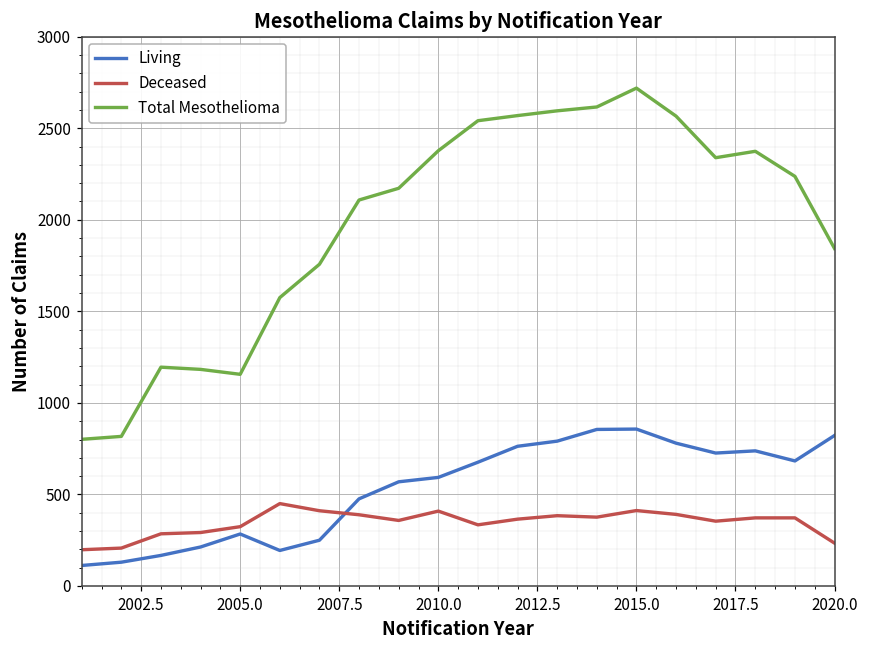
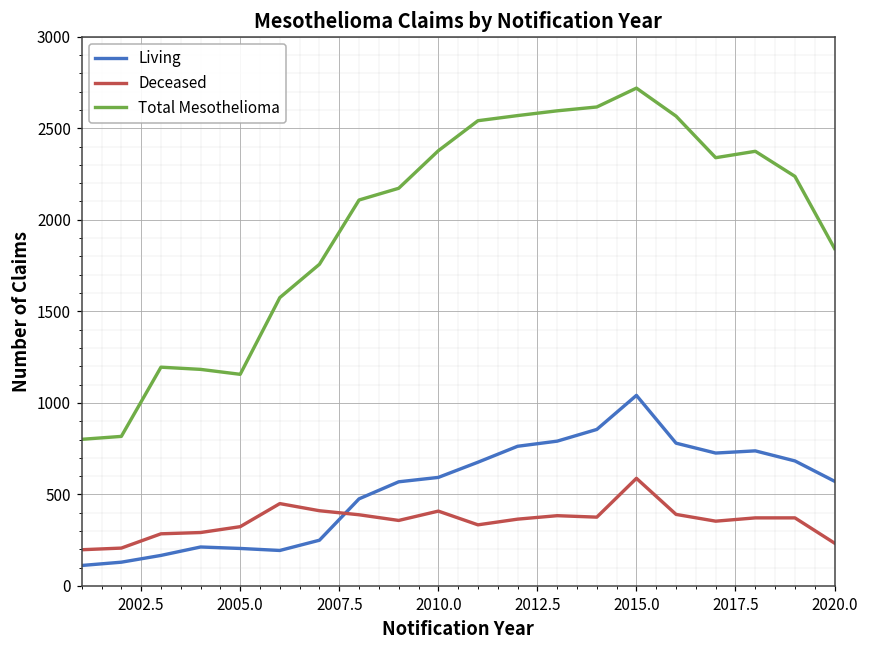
Living, 2005.0: 280 -> 210
Living, 2015.0: 860 -> 1040
Deceased, 2015.0: 410 -> 590
Living, 2020.0: 820 -> 570
